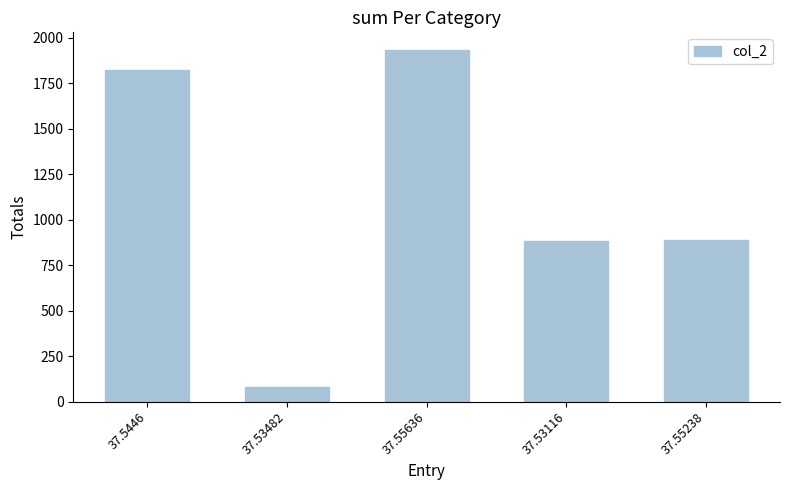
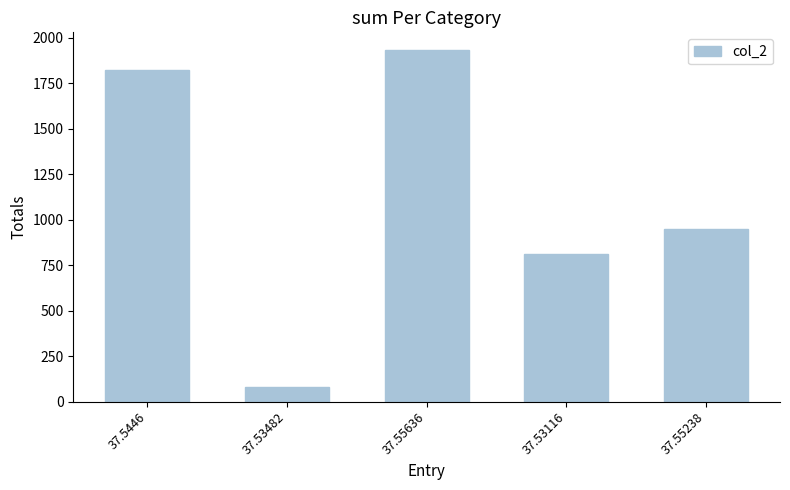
37.53116: 880 -> 810
37.55238: 890 -> 950
